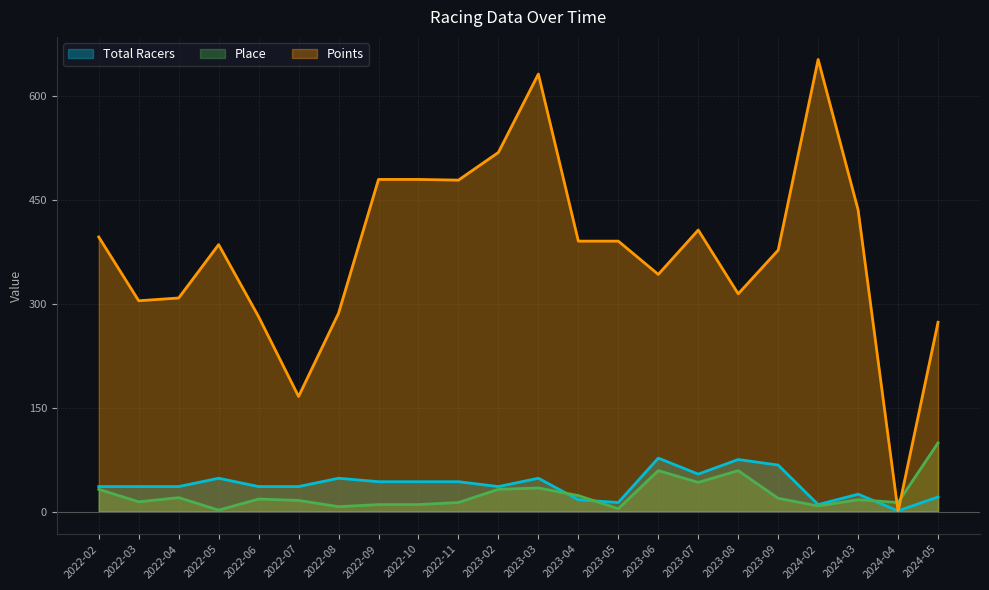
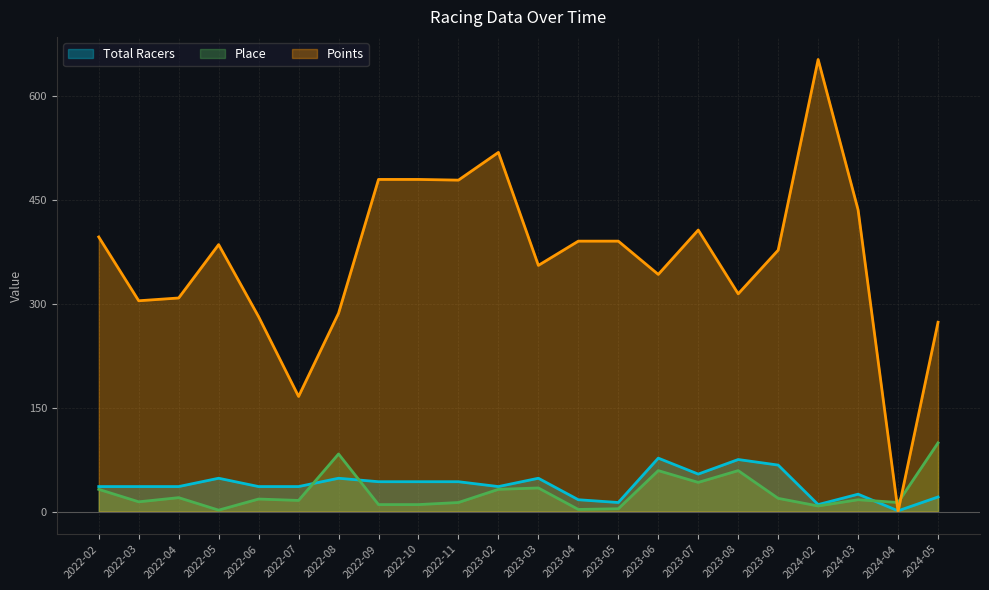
Place, 2022-08: 10 -> 80
Points, 2023-03: 630 -> 360
Place, 2023-04: 20 -> 0
